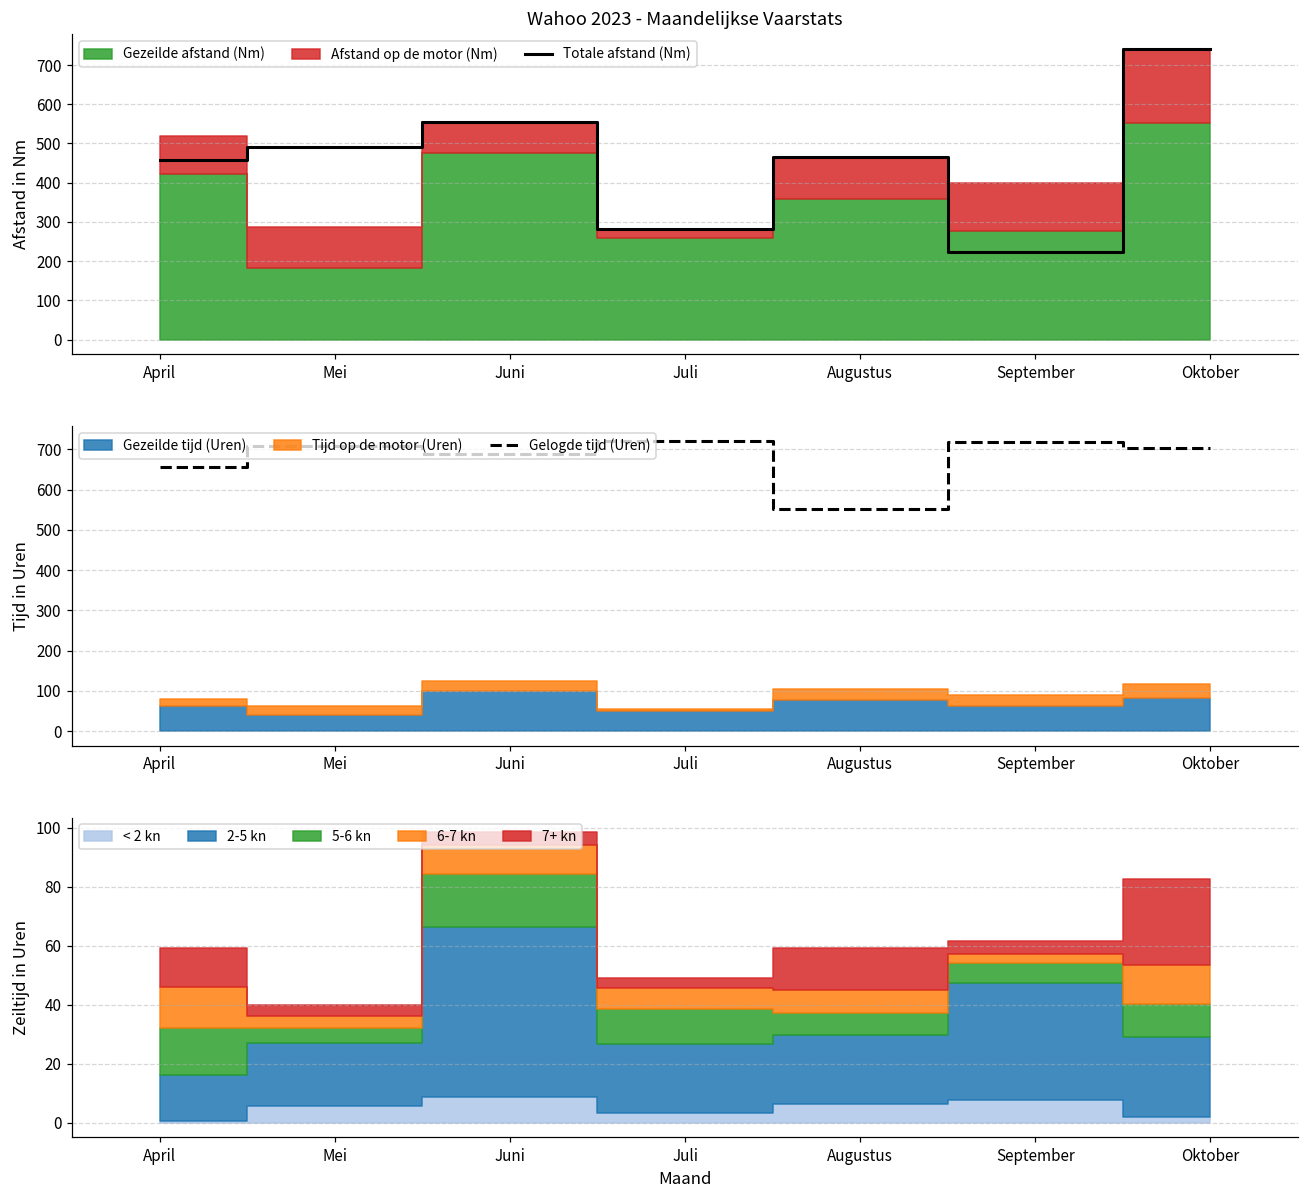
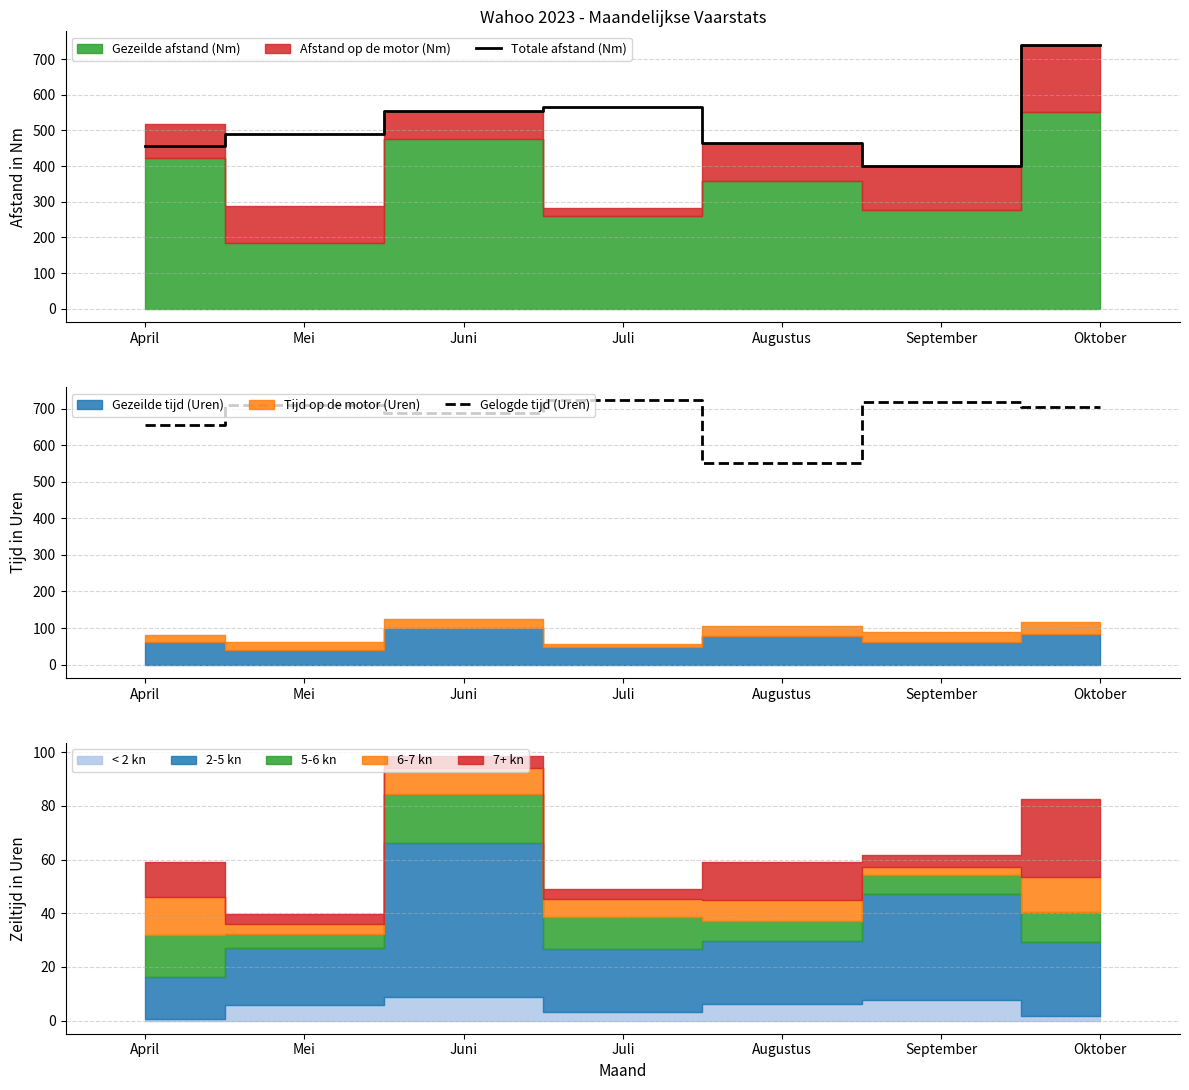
Wahoo 2023 - Maandelijkse Vaarstats, Totale afstand (Nm), Juli: 280 -> 570
Wahoo 2023 - Maandelijkse Vaarstats, Totale afstand (Nm), September: 220 -> 400
